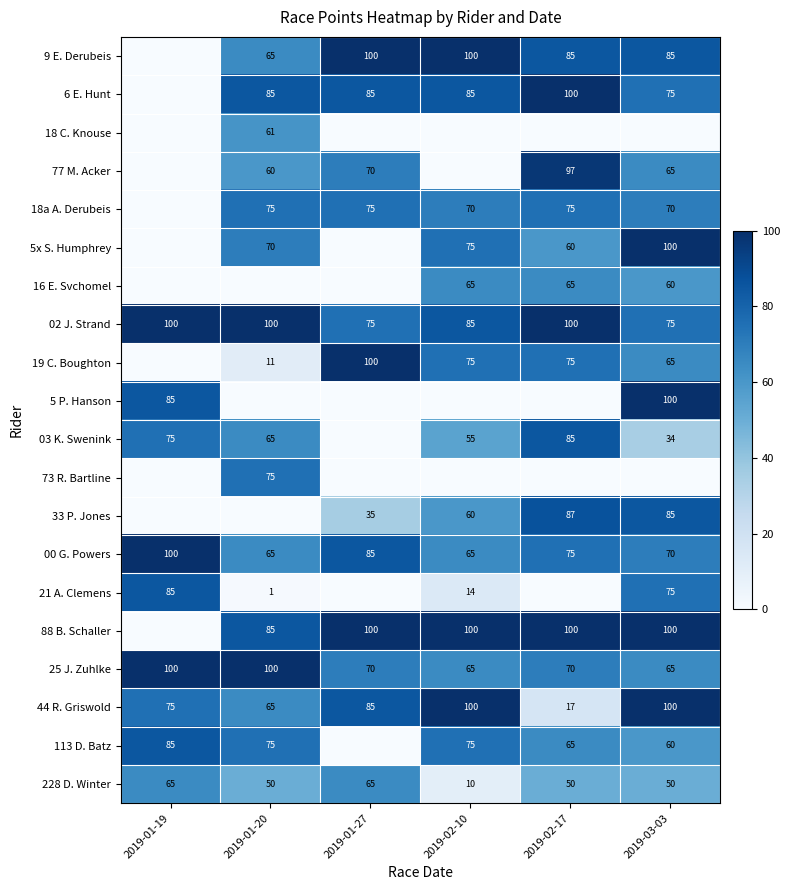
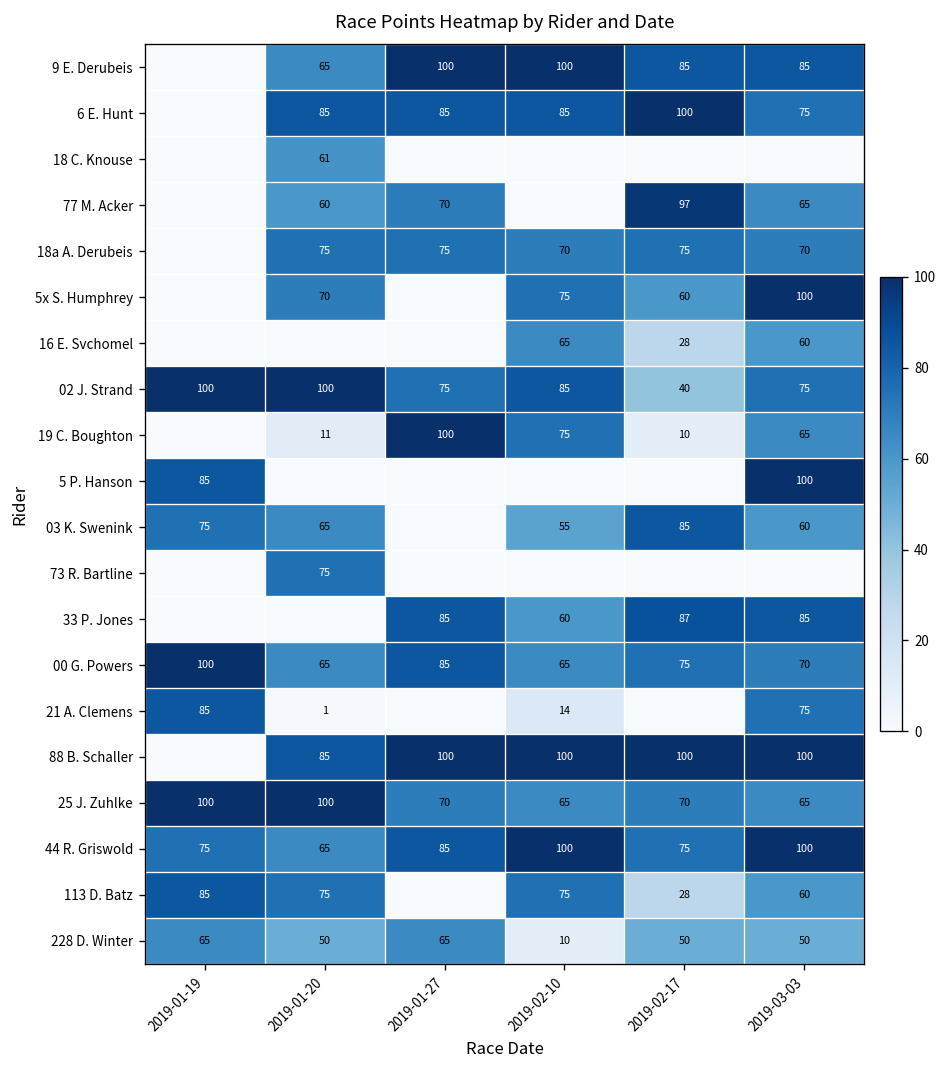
16 E. Svchomel, 2019-02-17: 65 -> 28
02 J. Strand, 2019-02-17: 100 -> 40
19 C. Boughton, 2019-02-17: 75 -> 10
03 K. Swenink, 2019-03-03: 34 -> 60
33 P. Jones, 2019-01-27: 35 -> 85
44 R. Griswold, 2019-02-17: 17 -> 75
113 D. Batz, 2019-02-17: 65 -> 28
